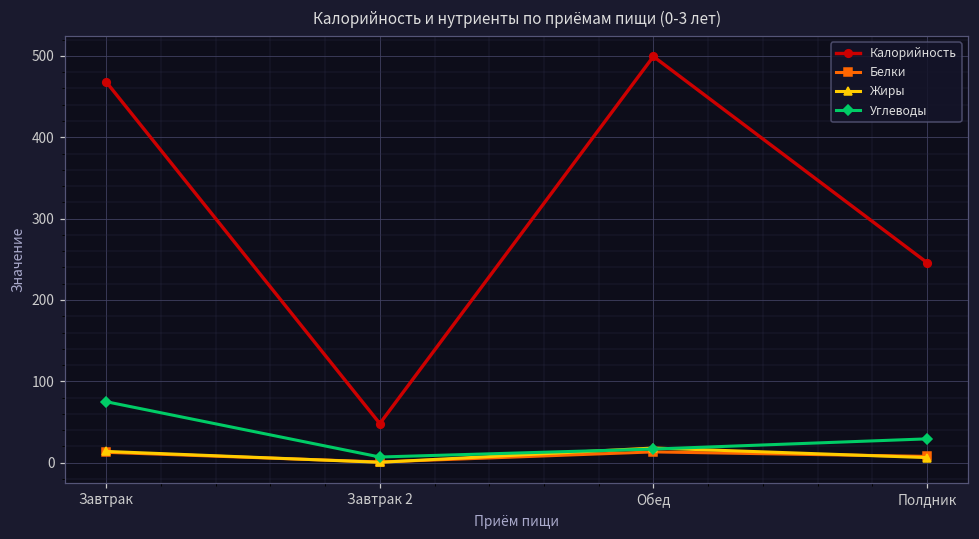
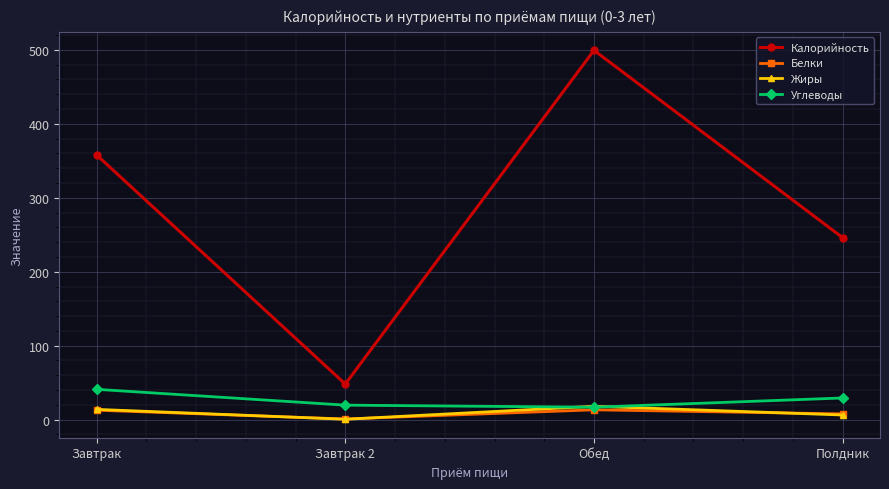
Калорийность, Завтрак: 470 -> 360
Углеводы, Завтрак: 70 -> 40
Углеводы, Завтрак 2: 10 -> 20
